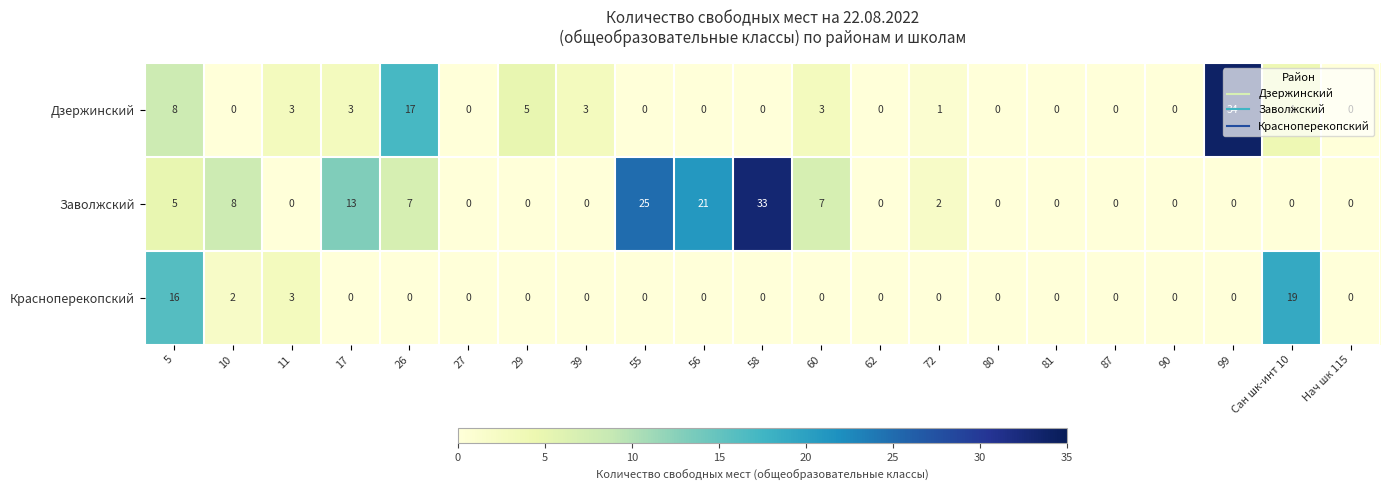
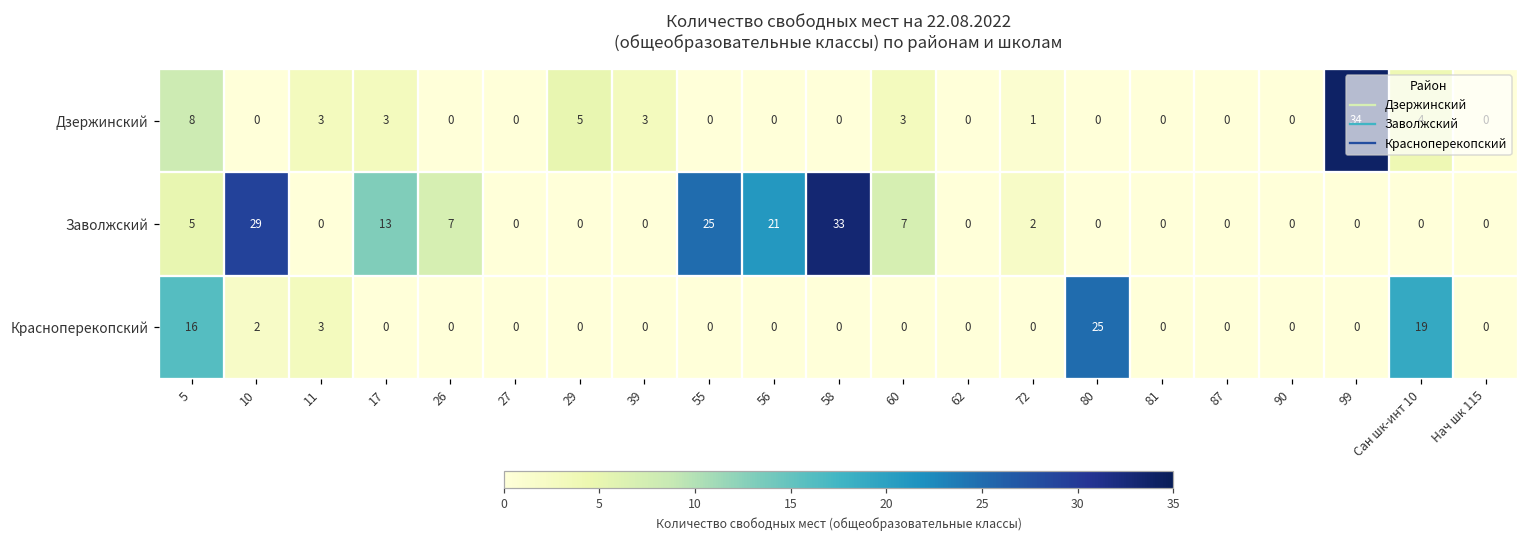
Дзержинский, 26: 17 -> 0
Заволжский, 10: 8 -> 29
Красноперекопский, 80: 0 -> 25
